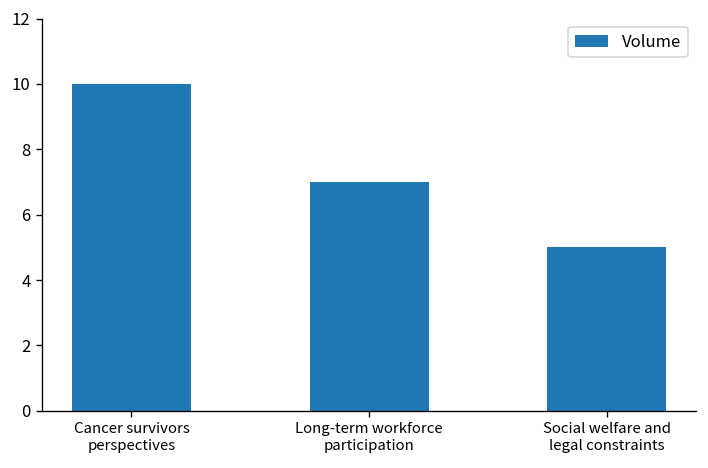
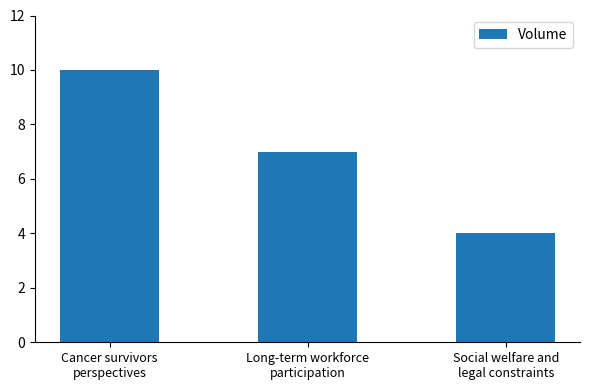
Social welfare and legal constraints: 5 -> 4
